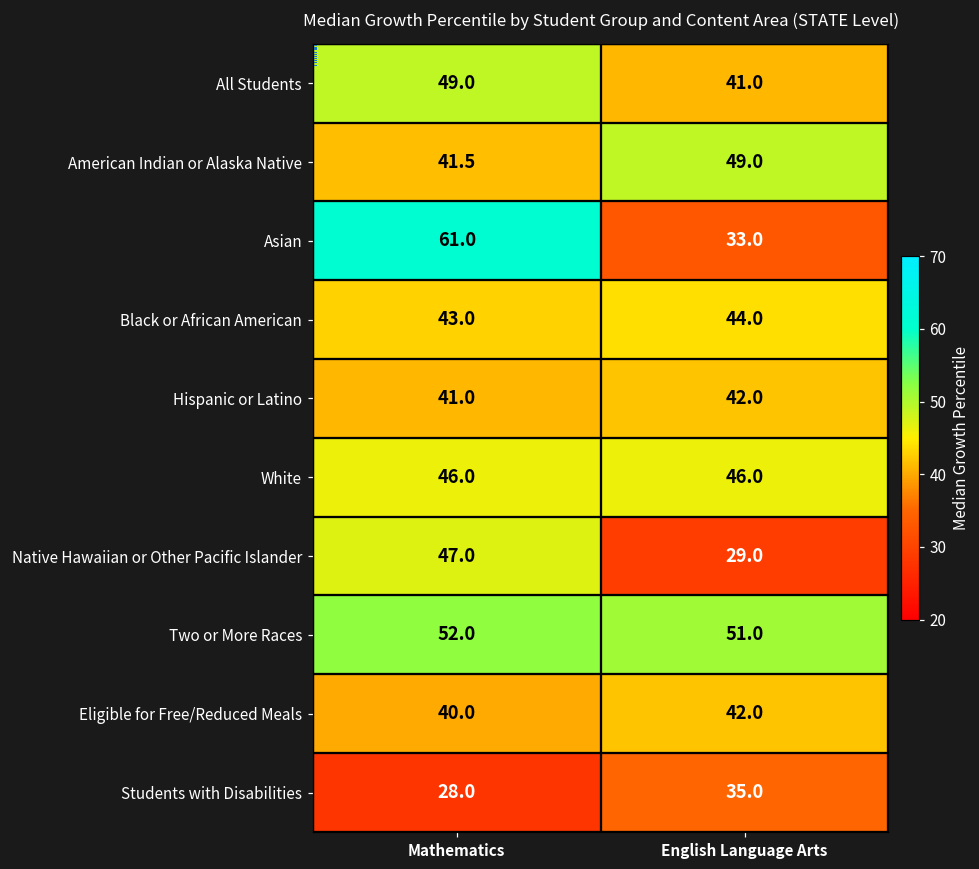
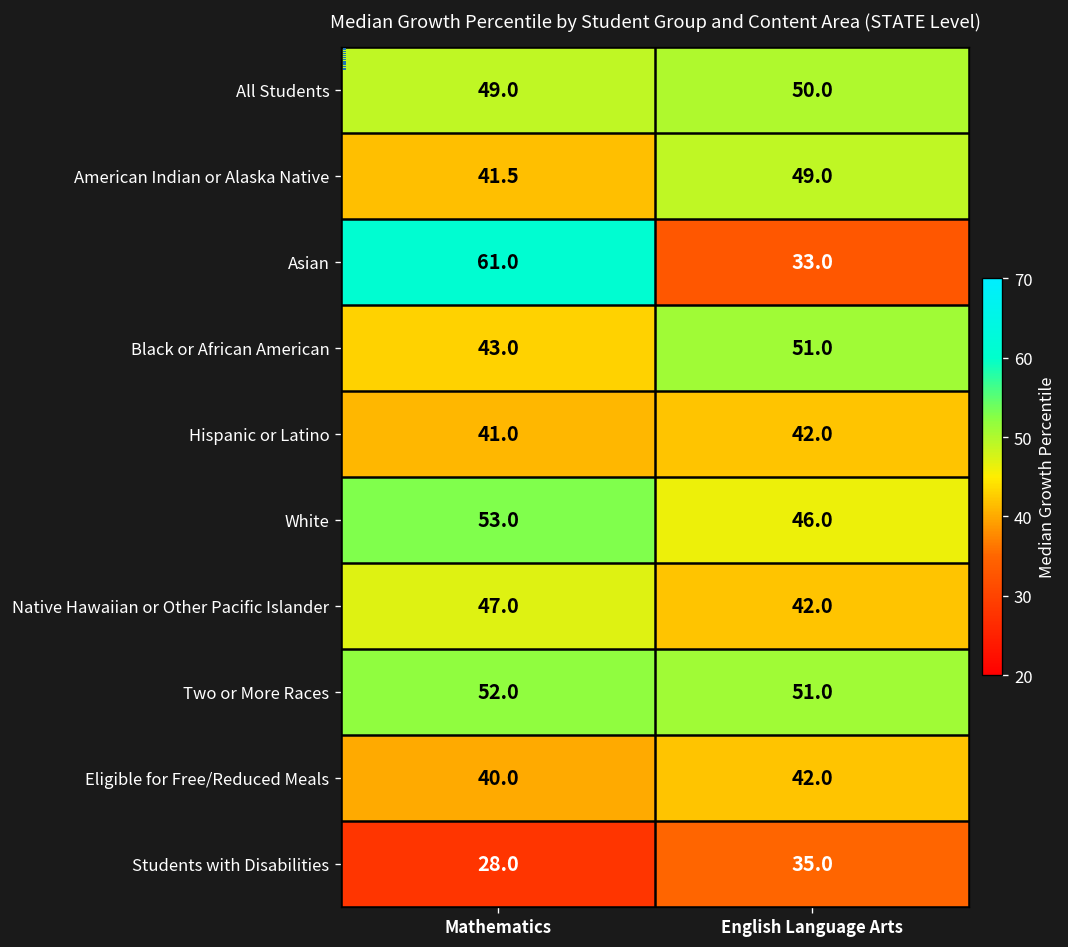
All Students, English Language Arts: 41.0 -> 50.0
Black or African American, English Language Arts: 44.0 -> 51.0
White, Mathematics: 46.0 -> 53.0
Native Hawaiian or Other Pacific Islander, English Language Arts: 29.0 -> 42.0
